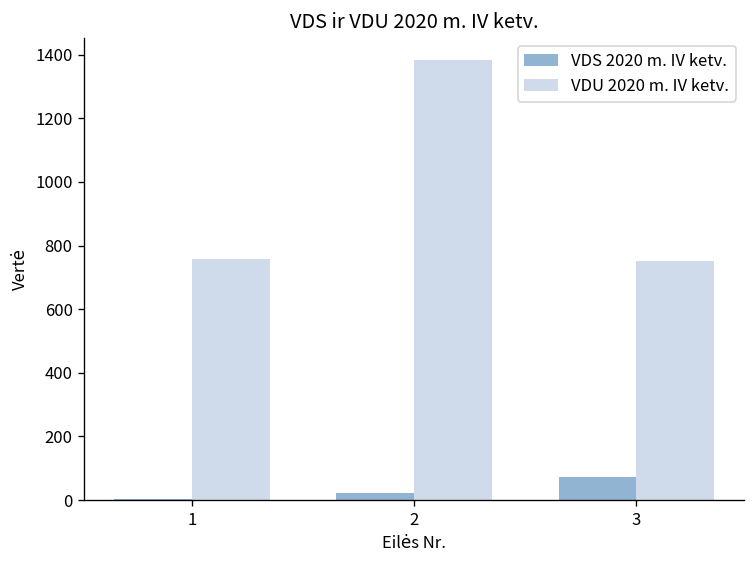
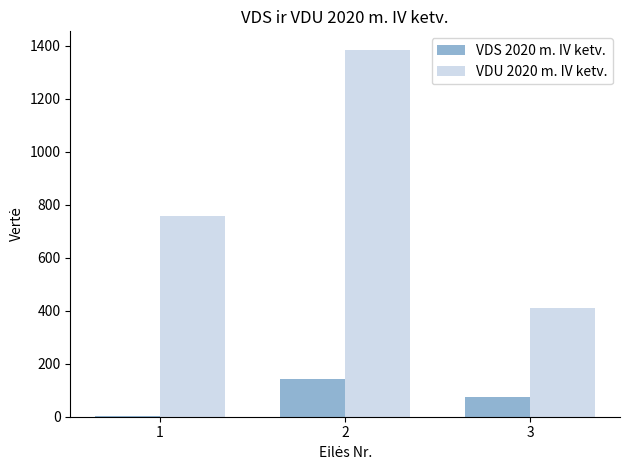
VDS 2020 m. IV ketv., 2: 20 -> 140
VDU 2020 m. IV ketv., 3: 750 -> 410
